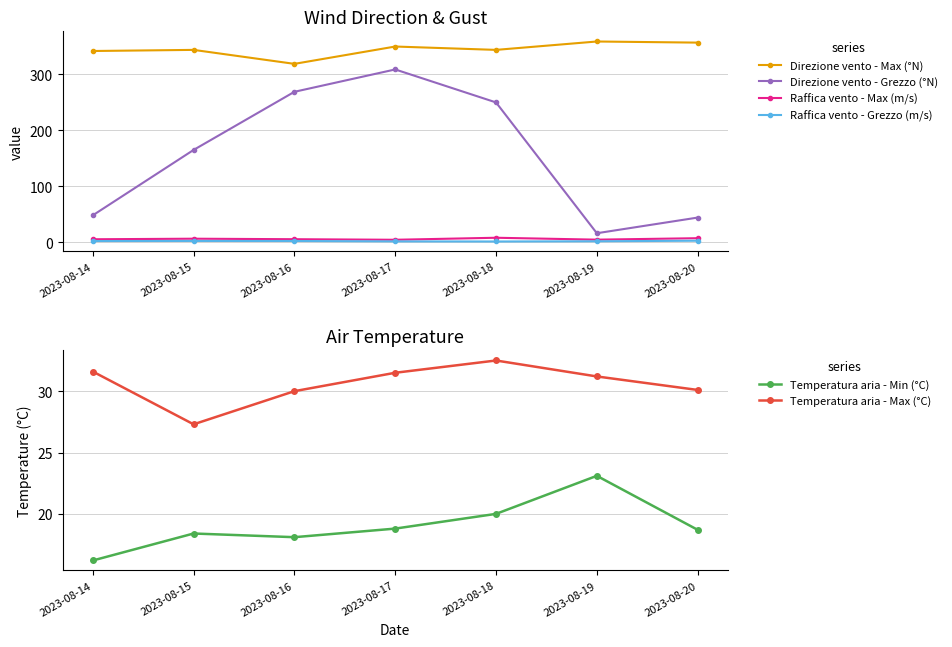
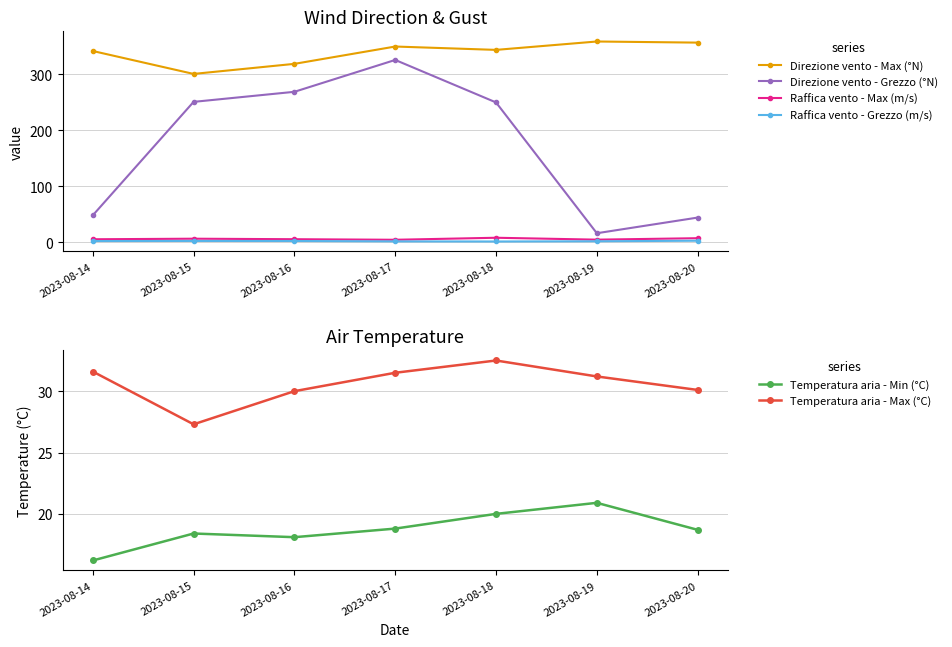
Wind Direction & Gust, Direzione vento - Max (°N), 2023-08-15: 340 -> 300
Wind Direction & Gust, Direzione vento - Grezzo (°N), 2023-08-15: 170 -> 250
Wind Direction & Gust, Direzione vento - Grezzo (°N), 2023-08-17: 310 -> 330
Air Temperature, Temperatura aria - Min (°C), 2023-08-19: 23.1 -> 20.9
